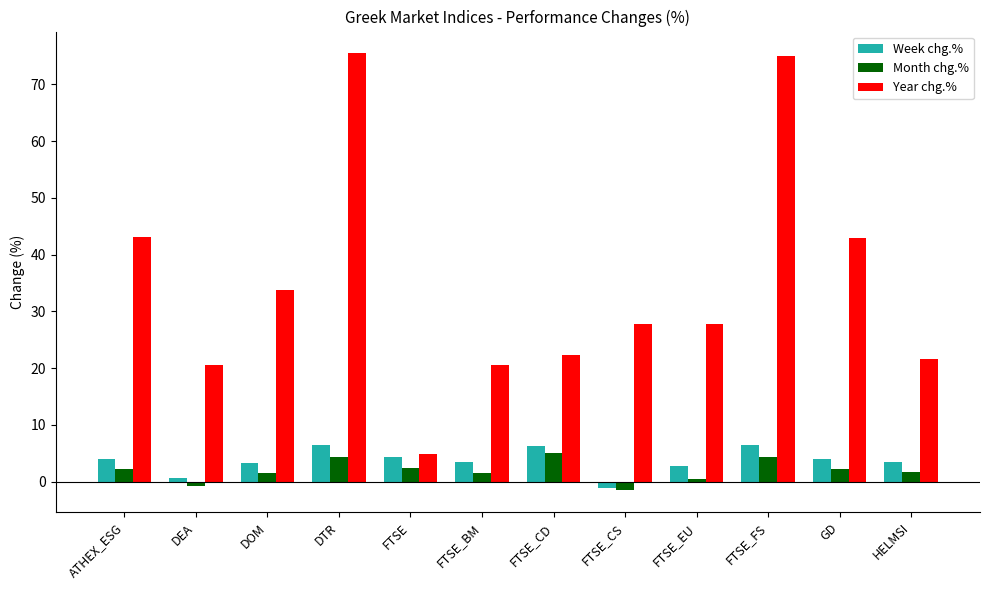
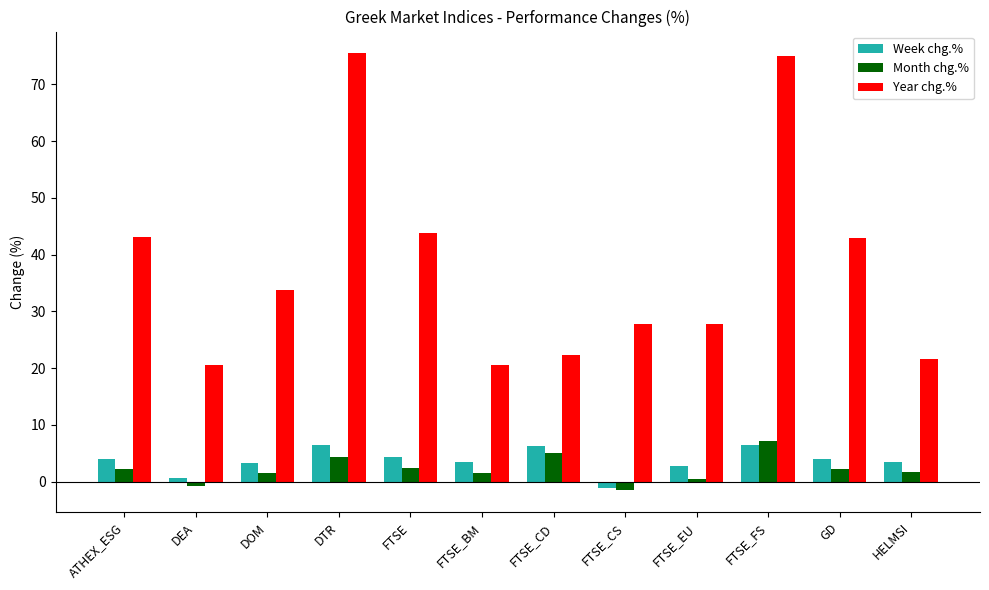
Year chg.%, FTSE: 5 -> 44
Month chg.%, FTSE_FS: 4 -> 7
